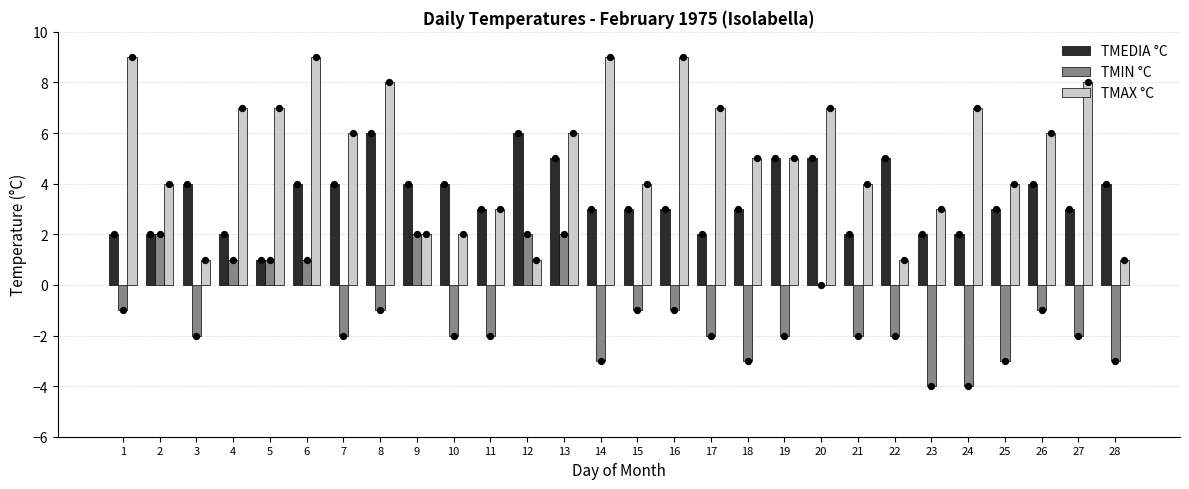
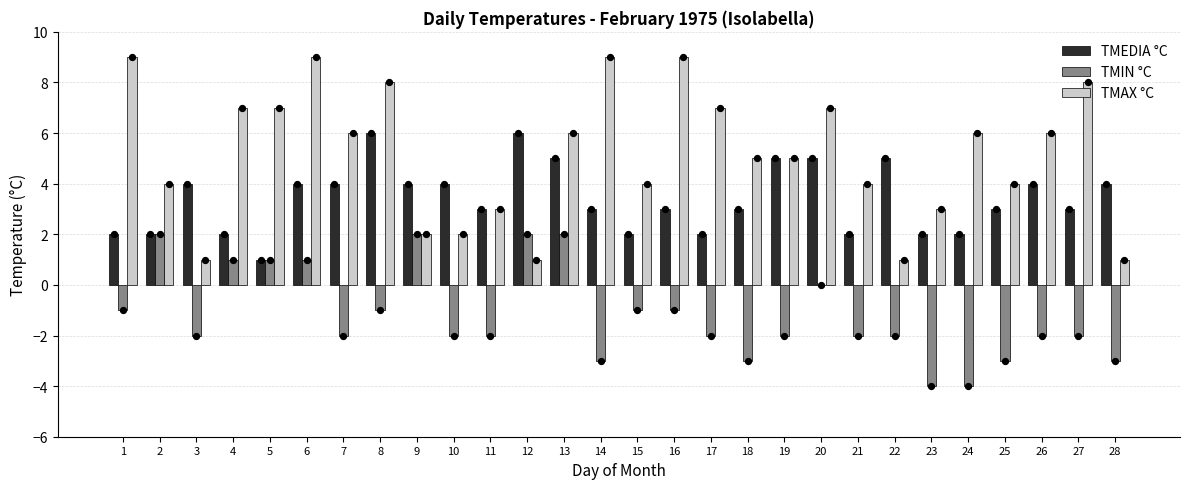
TMEDIA °C, 15: 3 -> 2
TMAX °C, 24: 7 -> 6
TMIN °C, 26: -1 -> -2
